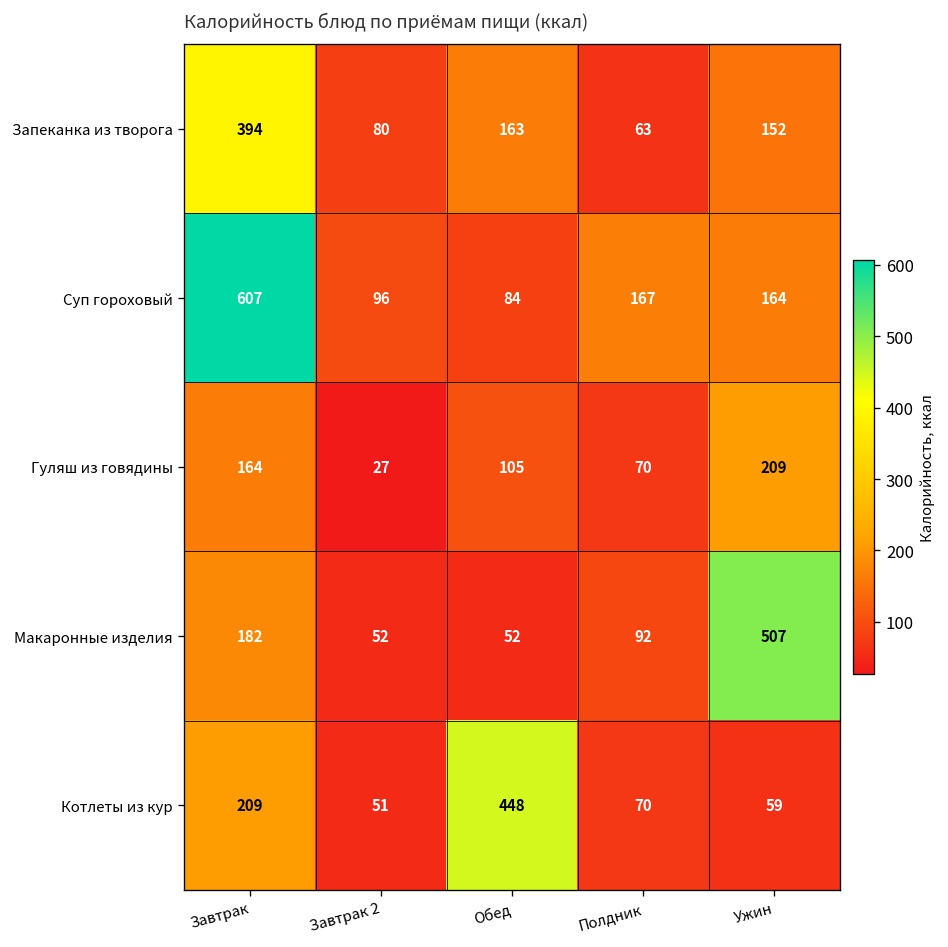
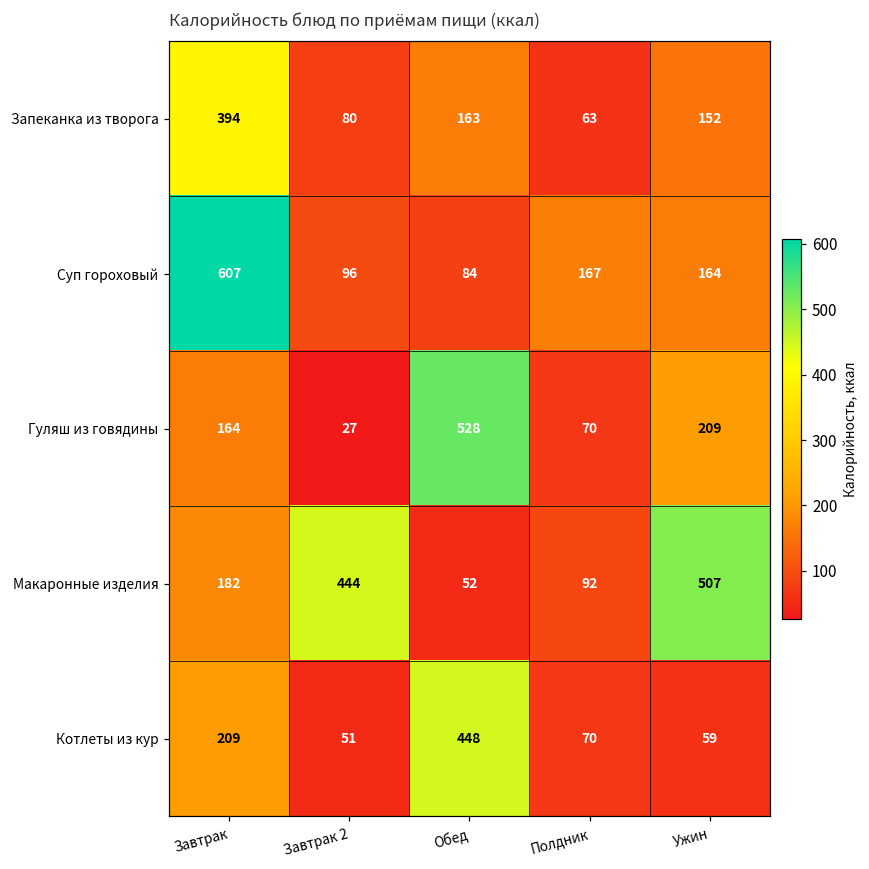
Гуляш из говядины, Обед: 105 -> 528
Макаронные изделия, Завтрак 2: 52 -> 444
